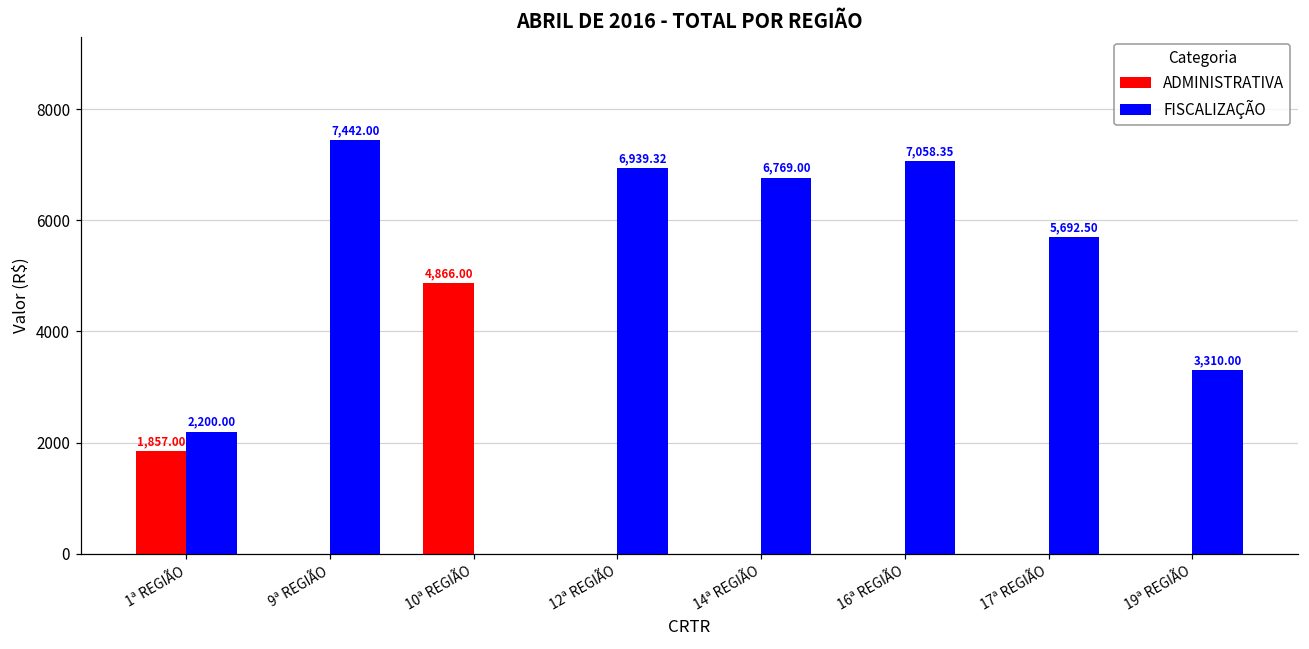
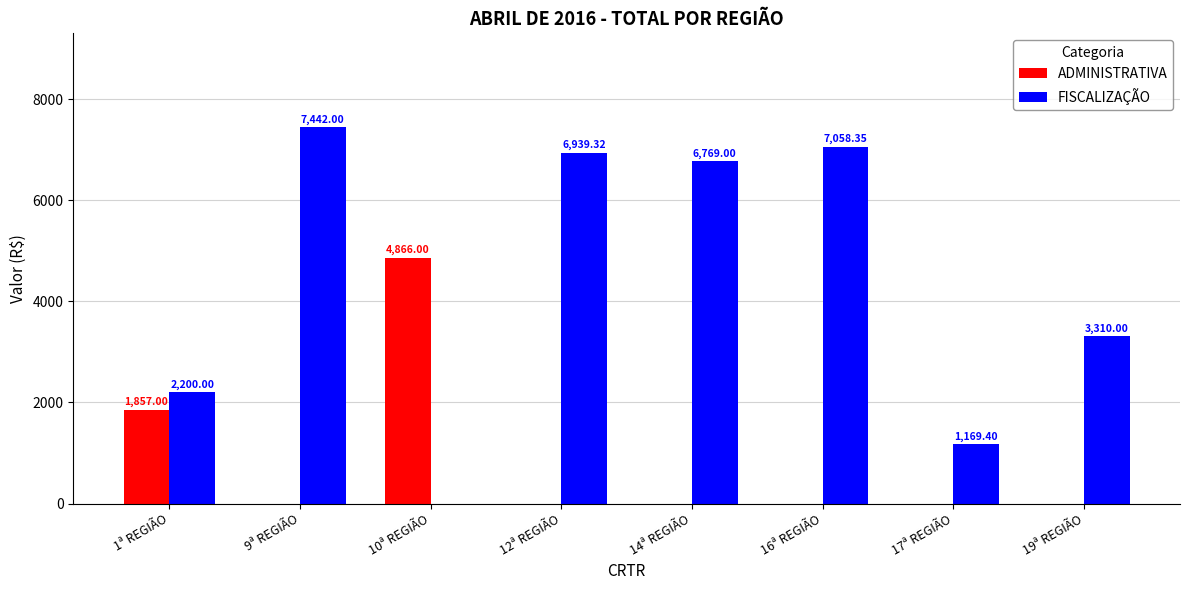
FISCALIZAÇÃO, 17ª REGIÃO: 5,692.50 -> 1,169.40
